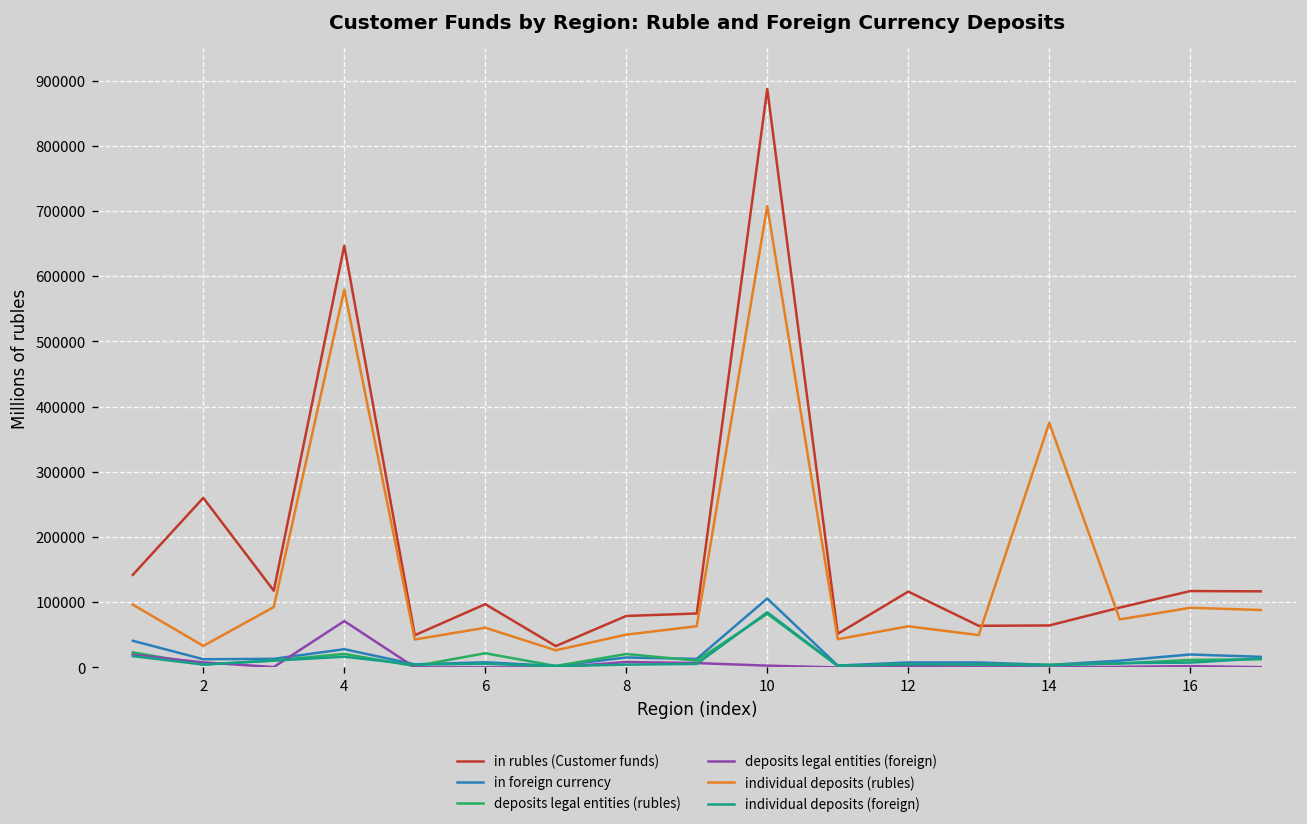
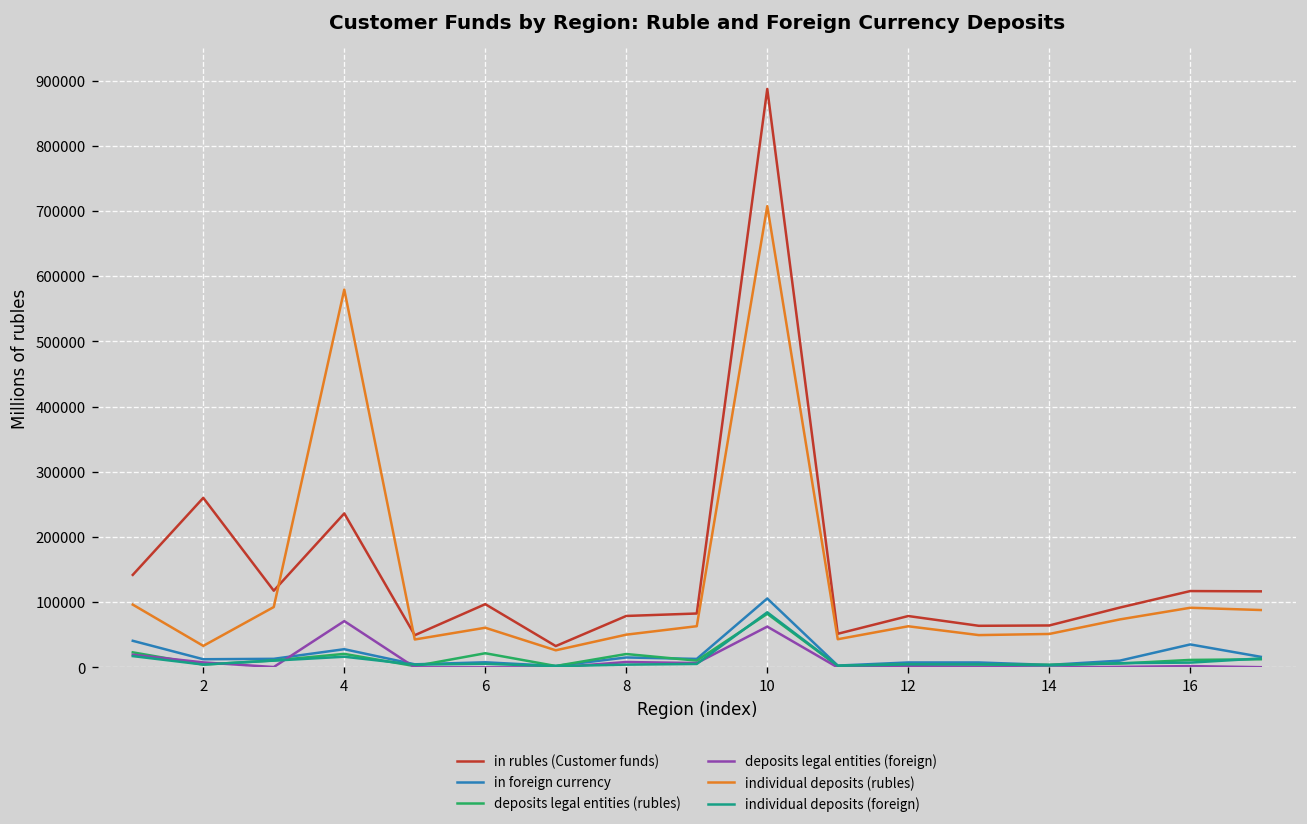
in rubles (Customer funds), 4: 650000 -> 240000
deposits legal entities (foreign), 10: 0 -> 60000
in rubles (Customer funds), 12: 120000 -> 80000
individual deposits (rubles), 14: 380000 -> 50000
in foreign currency, 16: 20000 -> 40000
